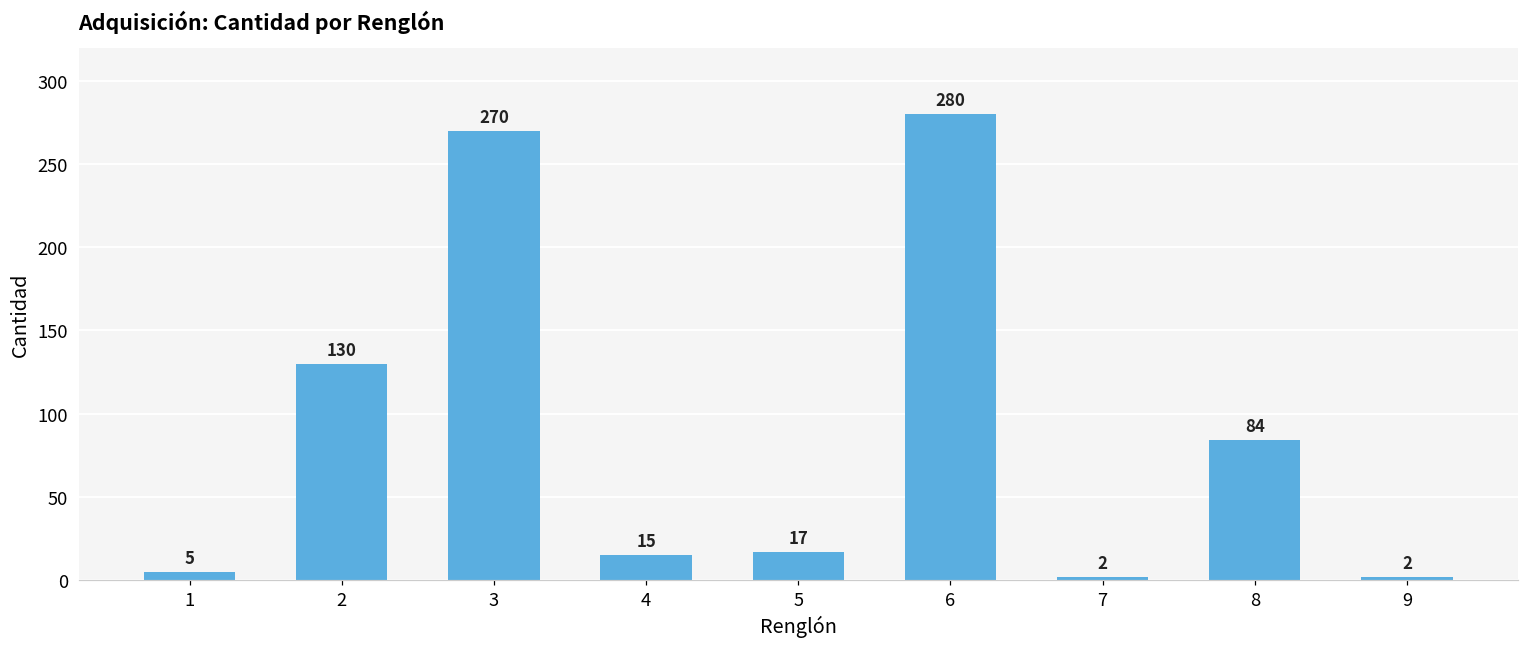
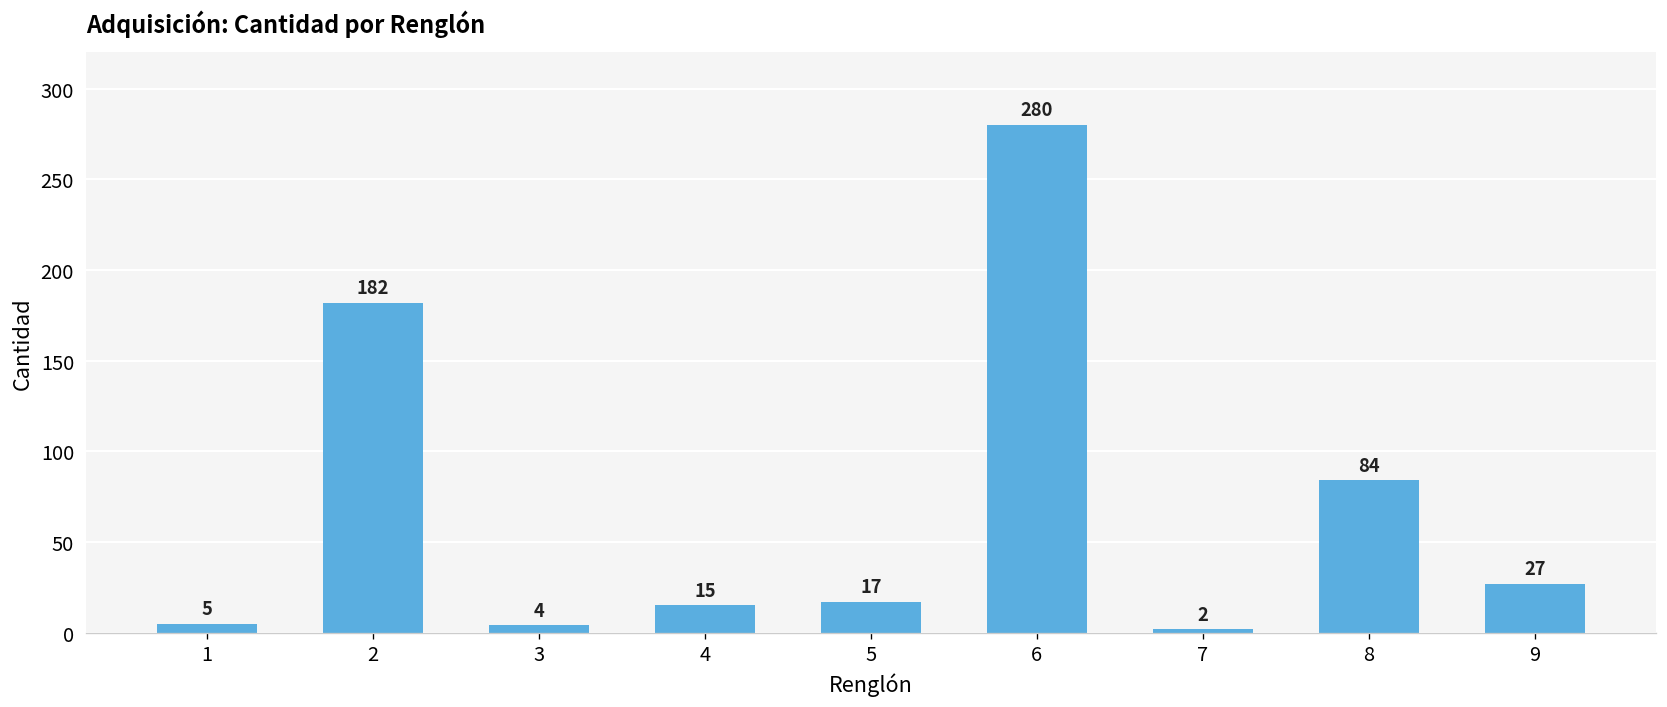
2: 130 -> 182
3: 270 -> 4
9: 2 -> 27
